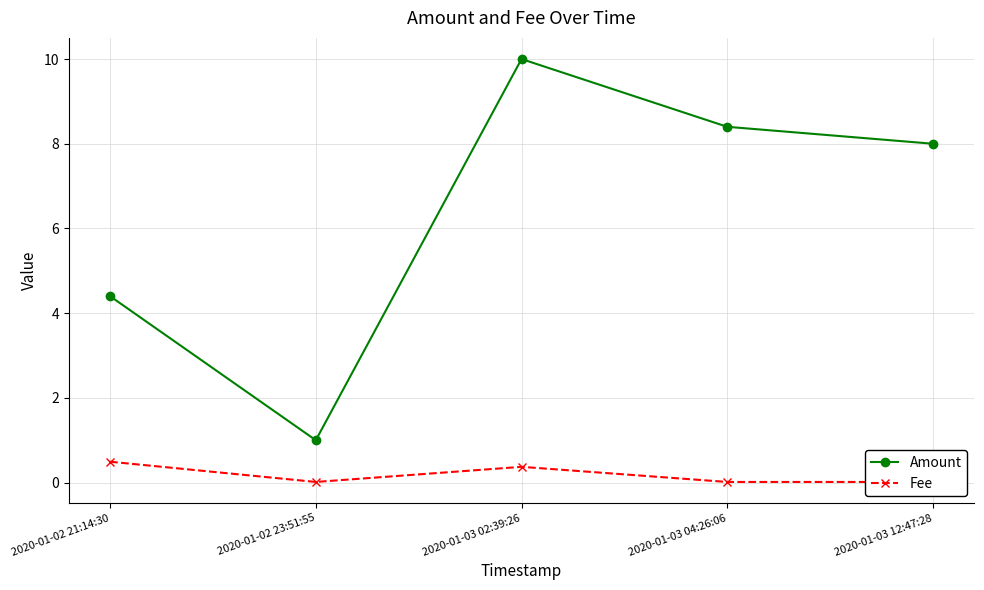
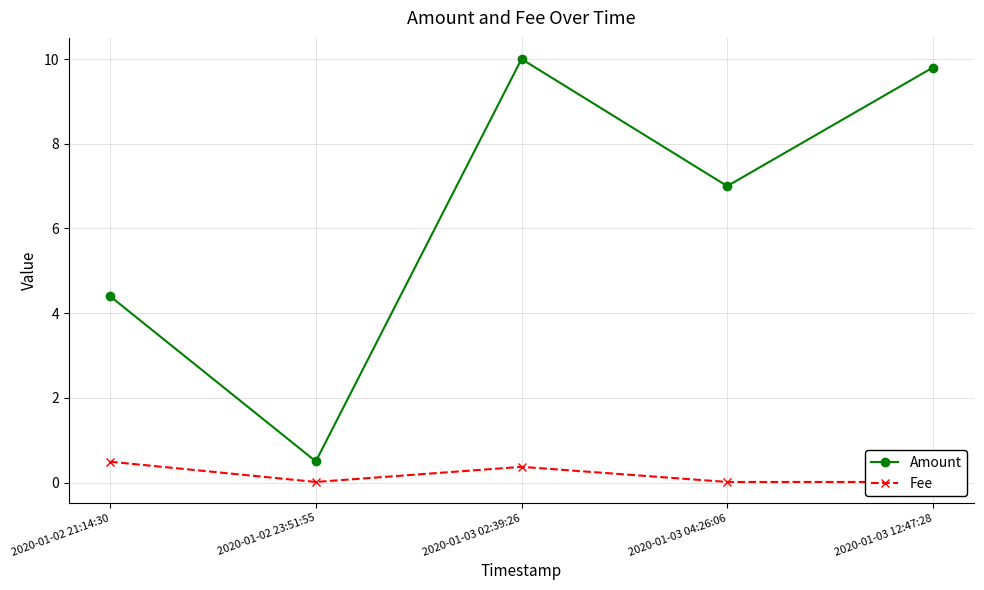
Amount, 2020-01-02 23:51:55: 1.0 -> 0.5
Amount, 2020-01-03 04:26:06: 8.4 -> 7.0
Amount, 2020-01-03 12:47:28: 8.0 -> 9.8
